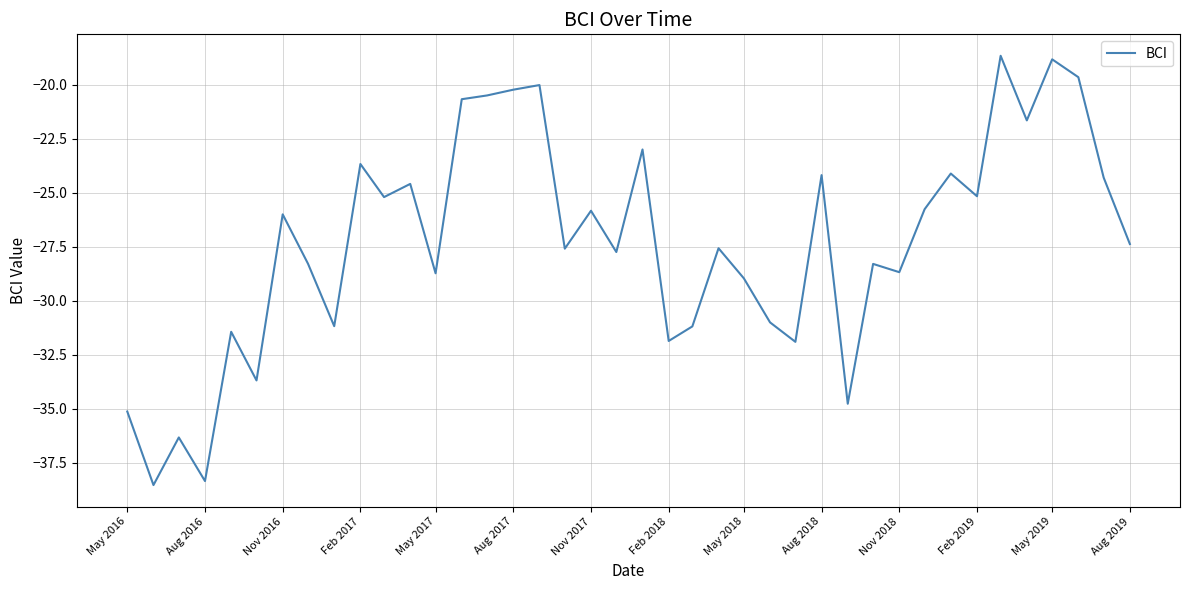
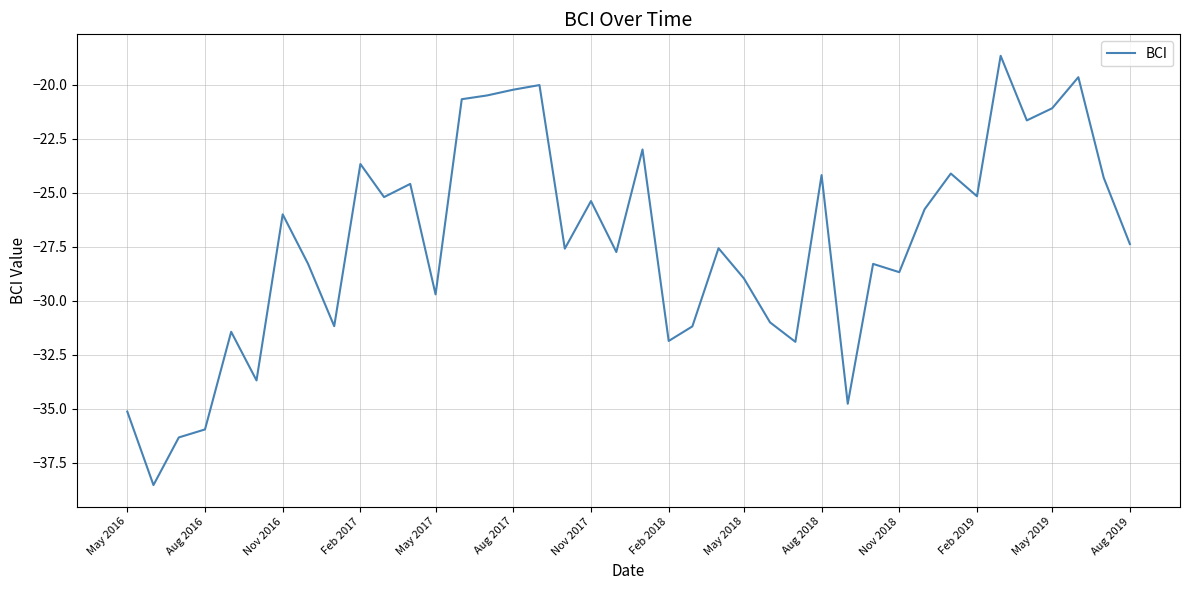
Aug 2016: -38.4 -> -36.0
May 2017: -28.7 -> -29.7
Nov 2017: -25.8 -> -25.4
May 2019: -18.8 -> -21.1
